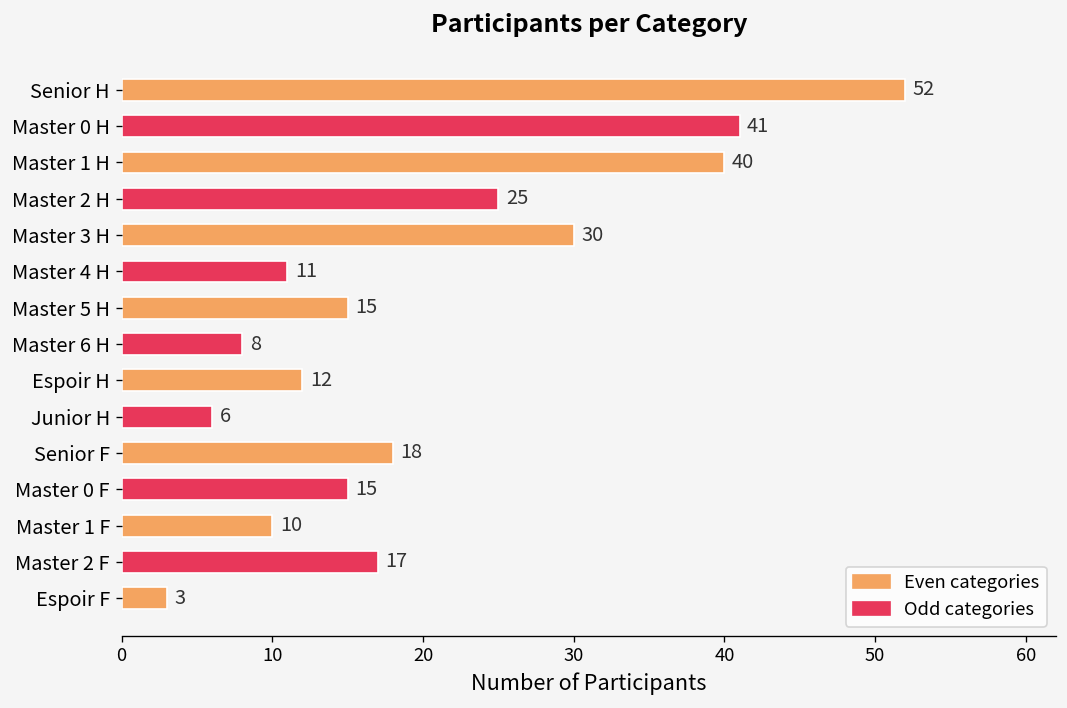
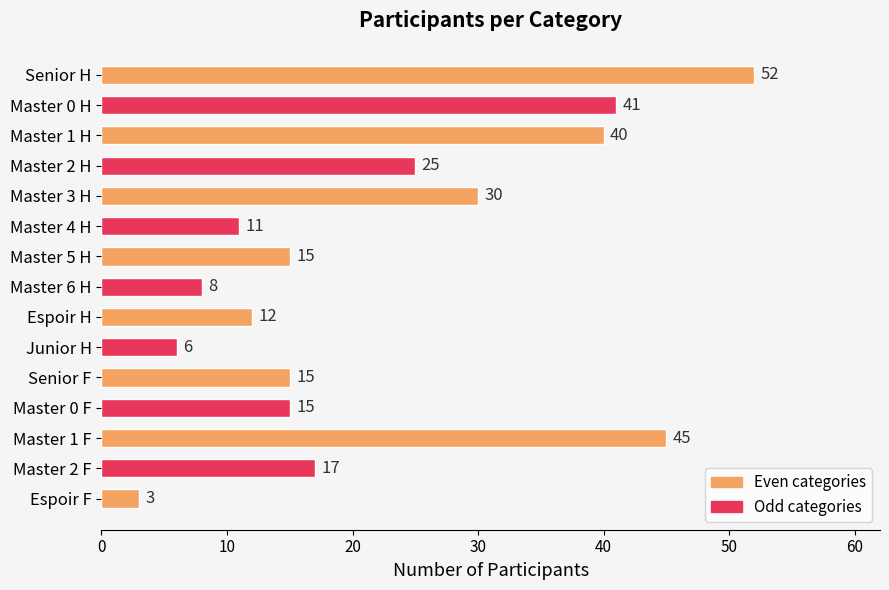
Senior F: 18 -> 15
Master 1 F: 10 -> 45
